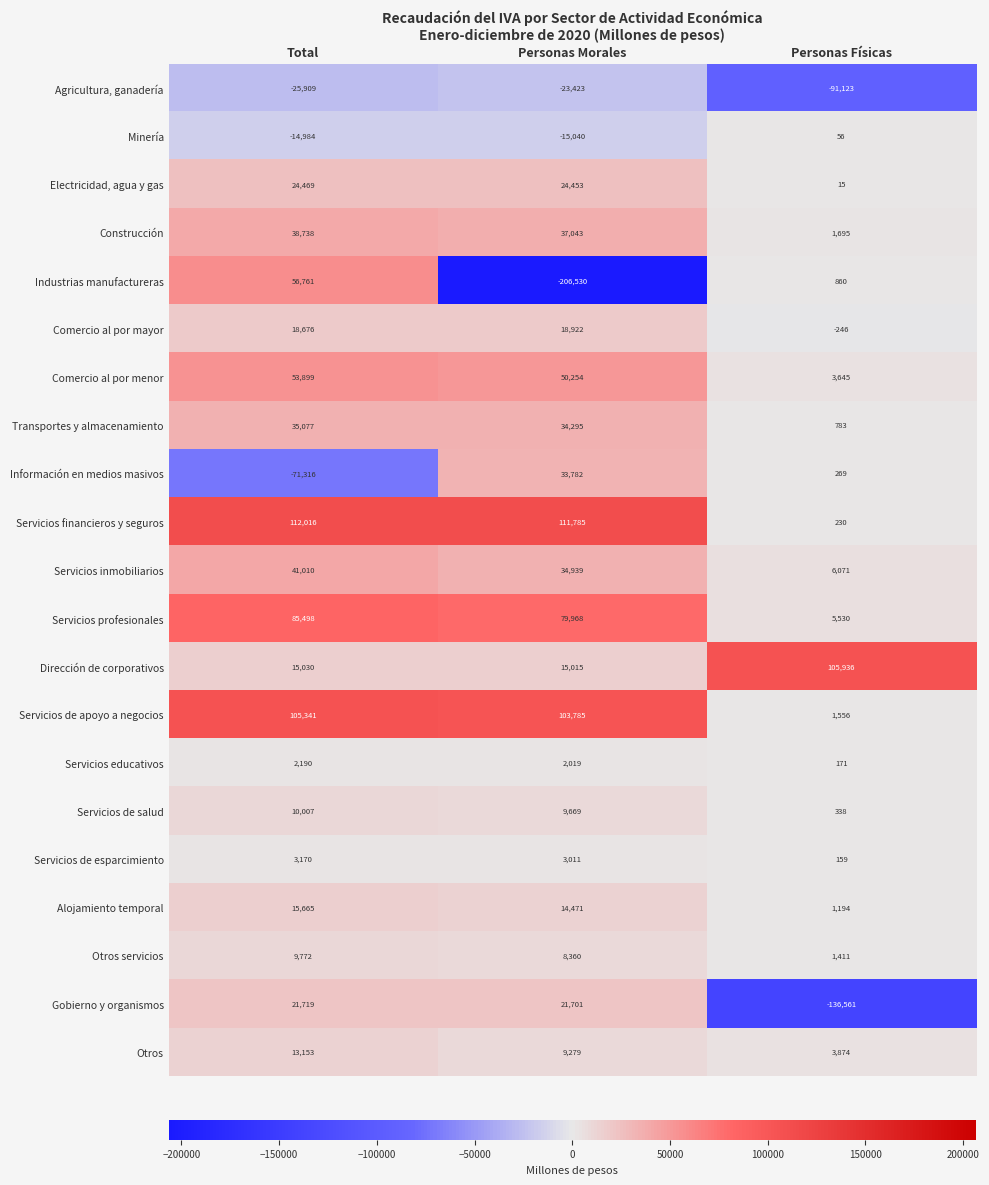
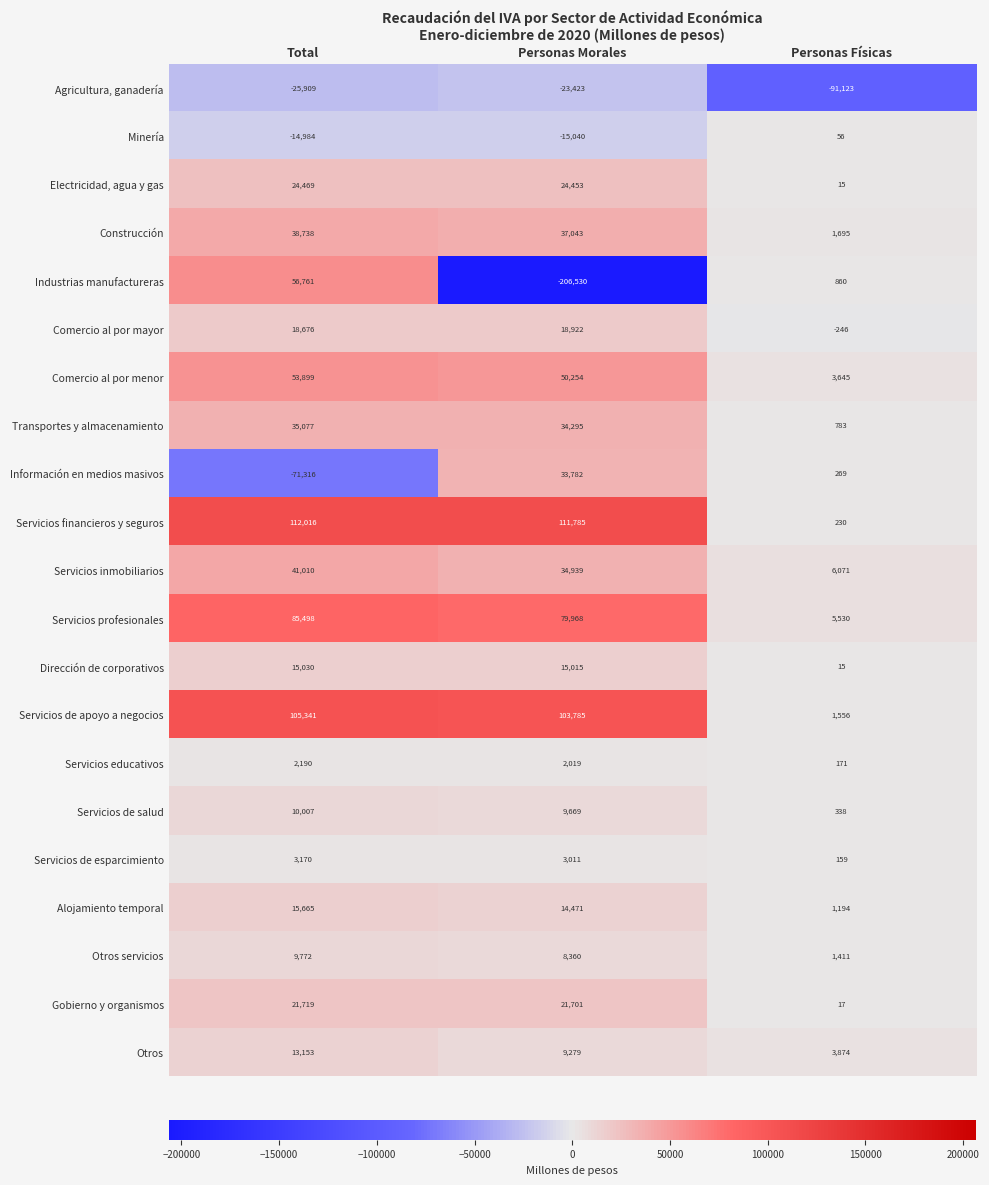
Dirección de corporativos, Personas Físicas: 105,936 -> 15
Gobierno y organismos, Personas Físicas: -136,561 -> 17
